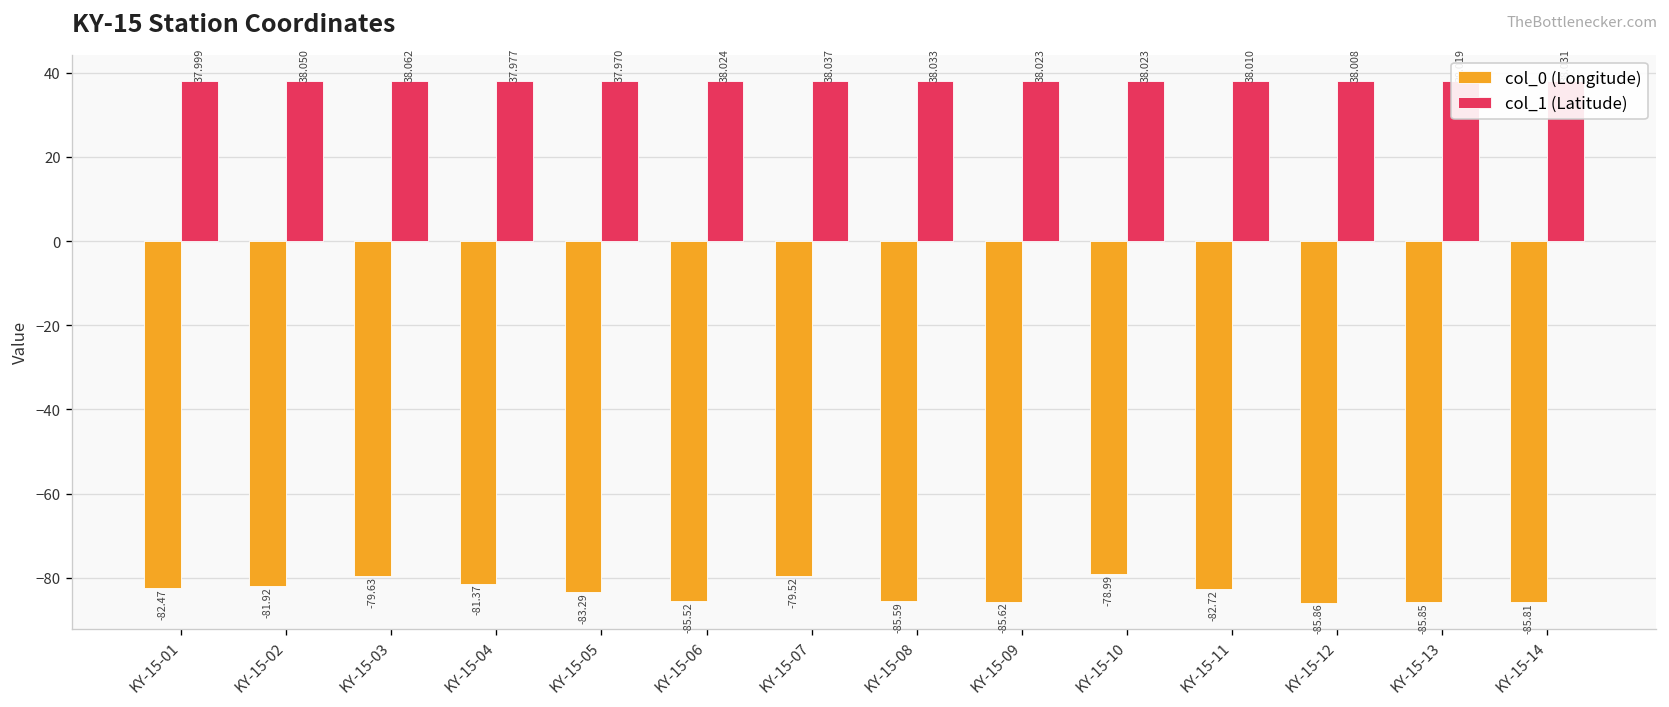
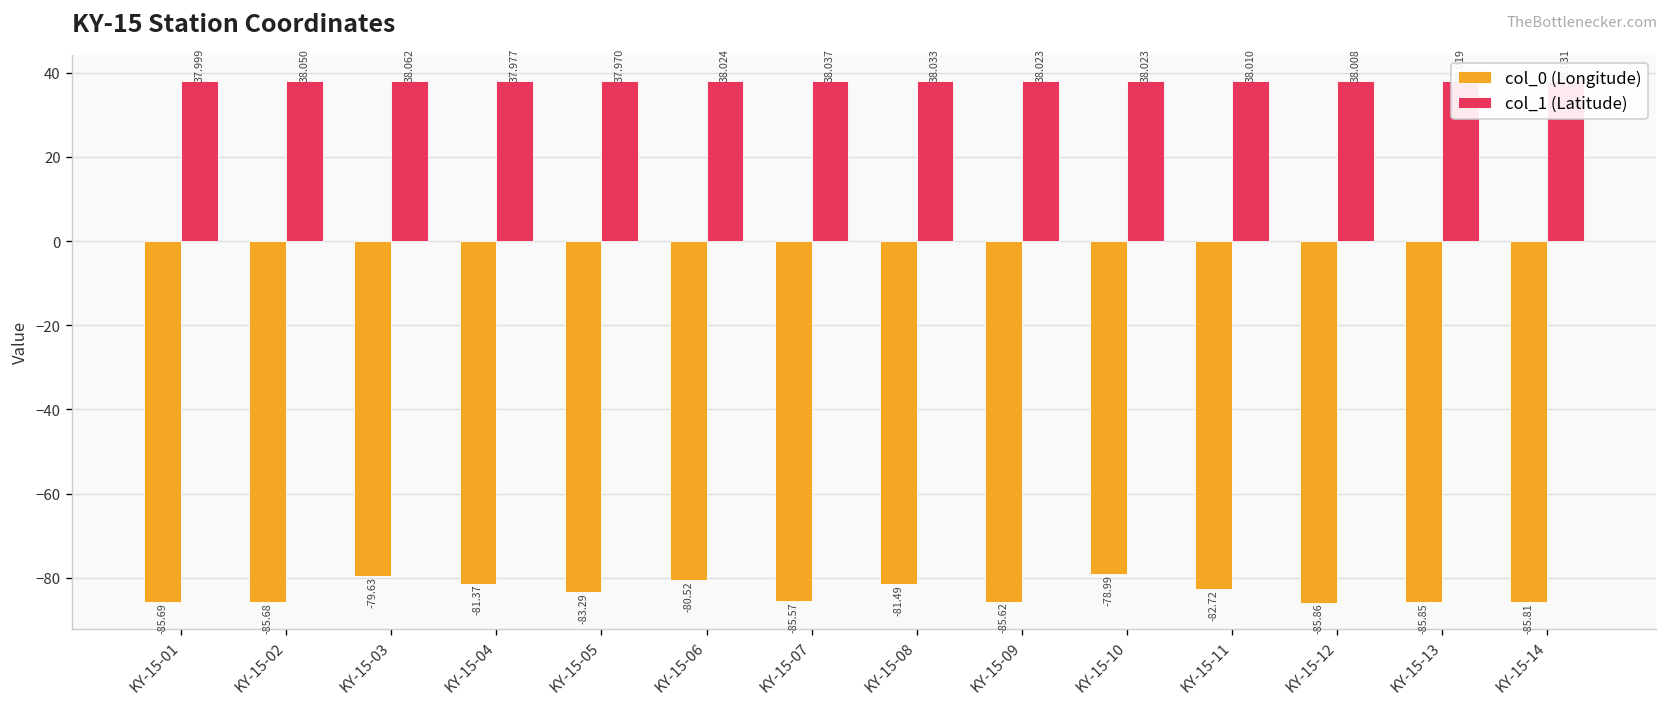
col_0 (Longitude), KY-15-01: -82.47 -> -85.69
col_0 (Longitude), KY-15-02: -81.92 -> -85.68
col_0 (Longitude), KY-15-06: -85.52 -> -80.52
col_0 (Longitude), KY-15-07: -79.52 -> -85.57
col_0 (Longitude), KY-15-08: -85.59 -> -81.49
